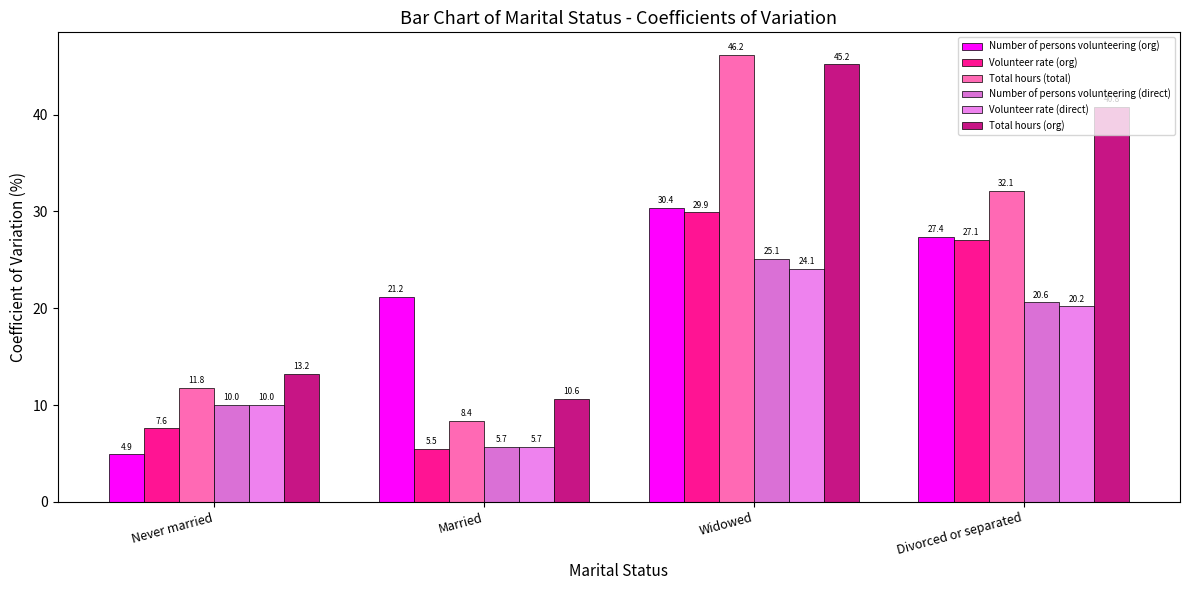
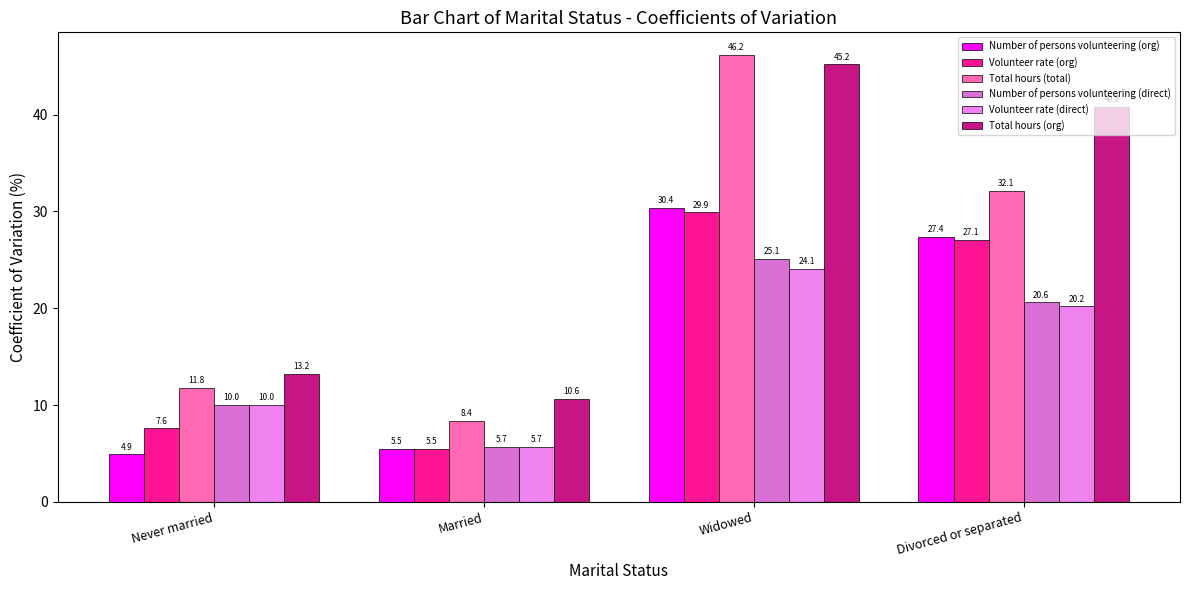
Number of persons volunteering (org), Married: 21.2 -> 5.5
